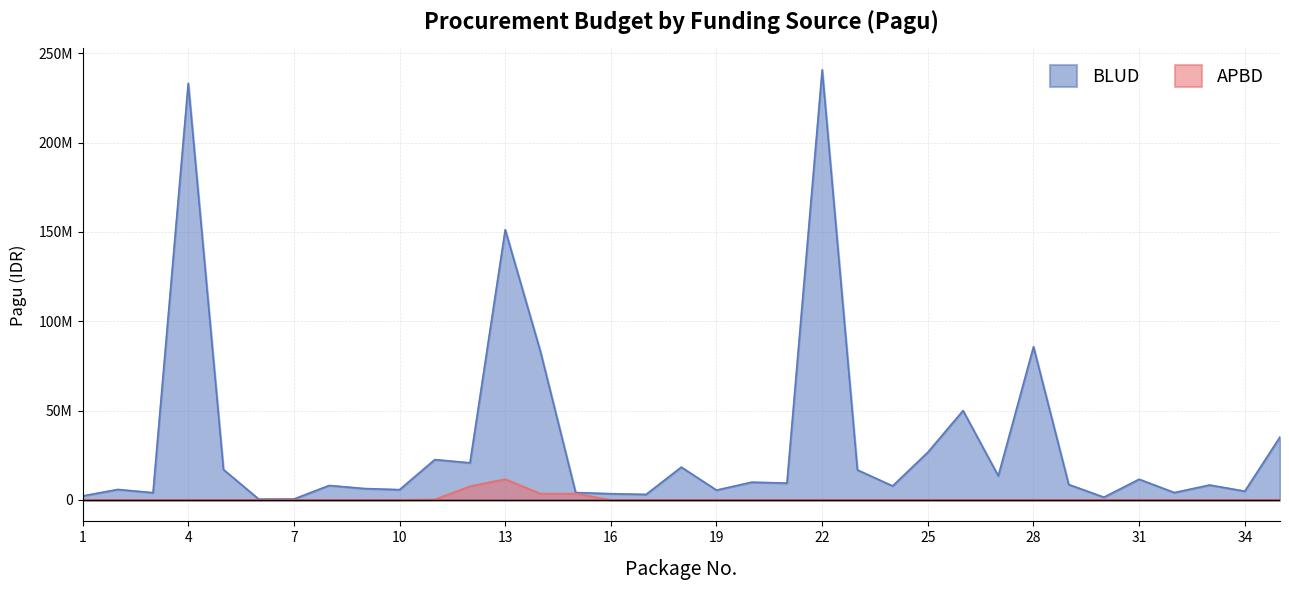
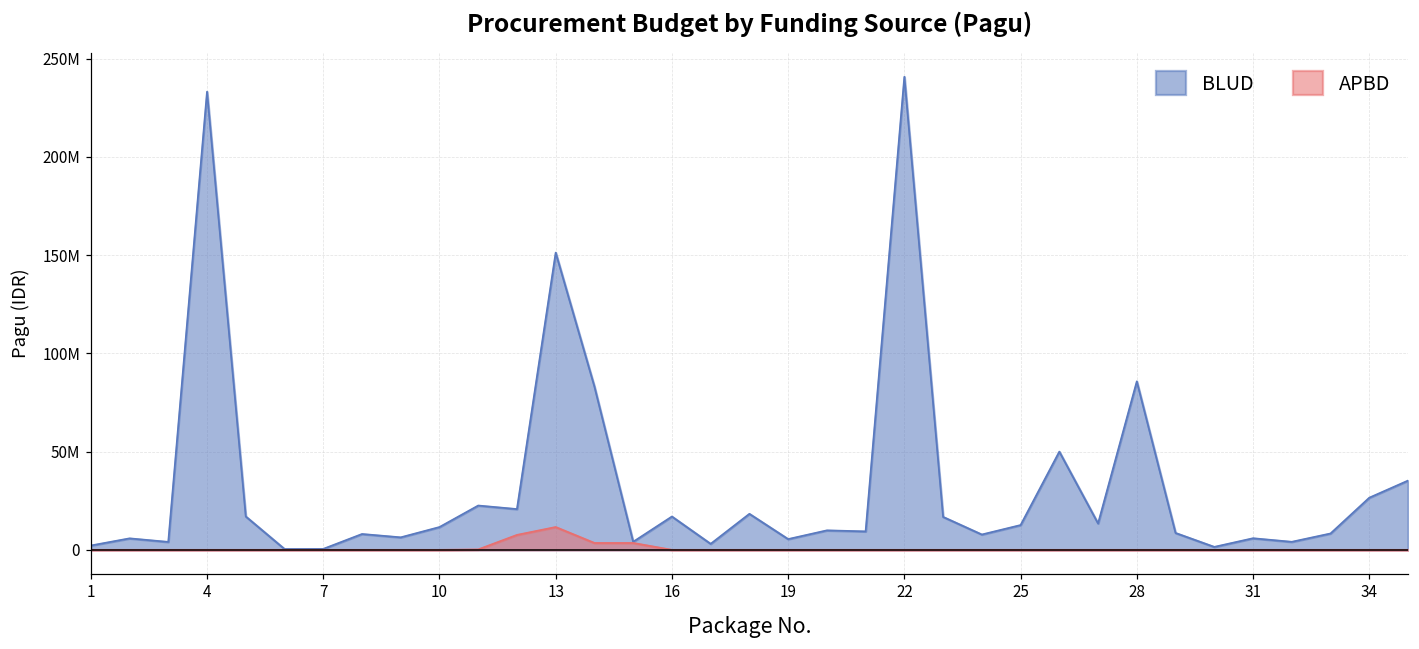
BLUD, 10: 6000000 -> 12000000
BLUD, 16: 3000000 -> 17000000
BLUD, 25: 27000000 -> 13000000
BLUD, 31: 12000000 -> 6000000
BLUD, 34: 5000000 -> 27000000
